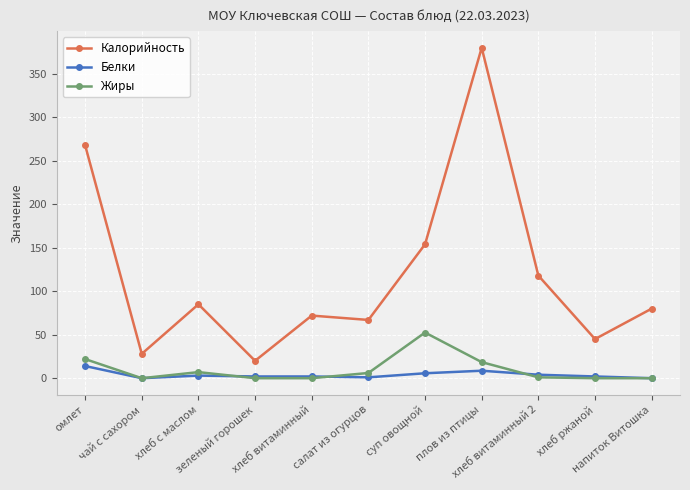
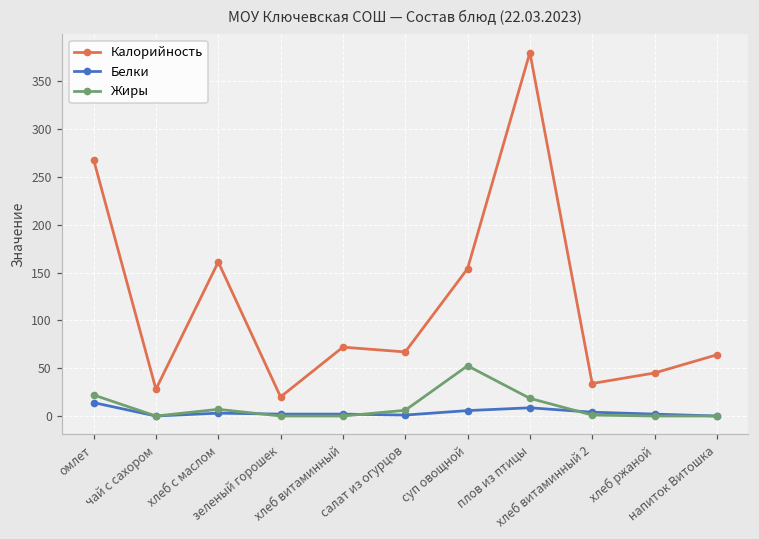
Калорийность, хлеб с маслом: 90 -> 160
Калорийность, хлеб витаминный 2: 120 -> 30
Калорийность, напиток Витошка: 80 -> 60
